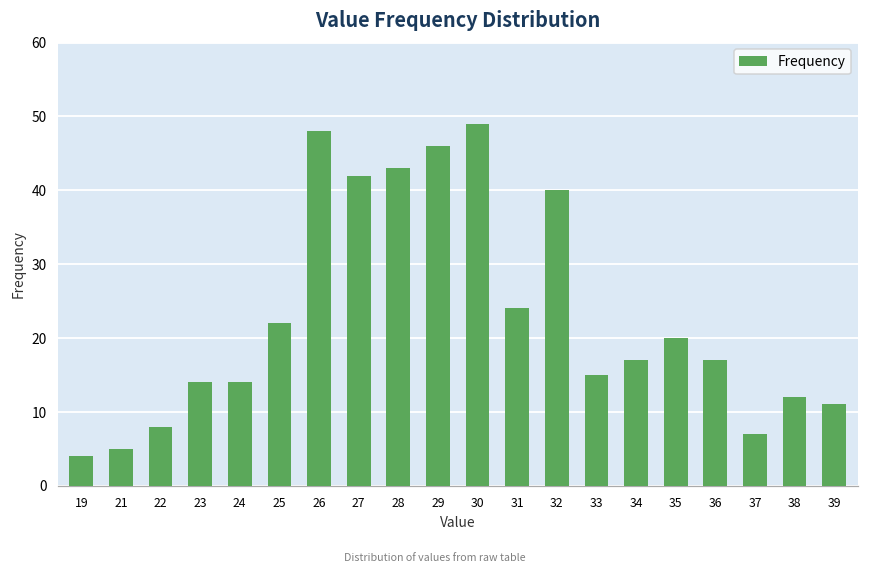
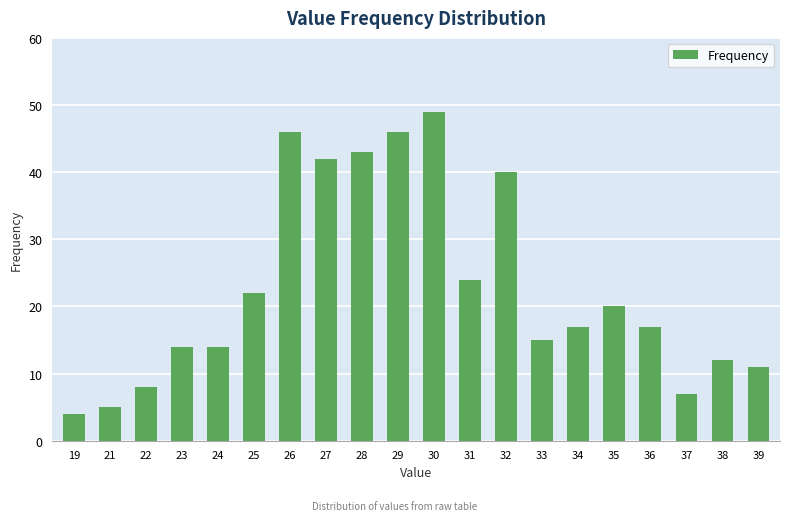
26: 48 -> 46
